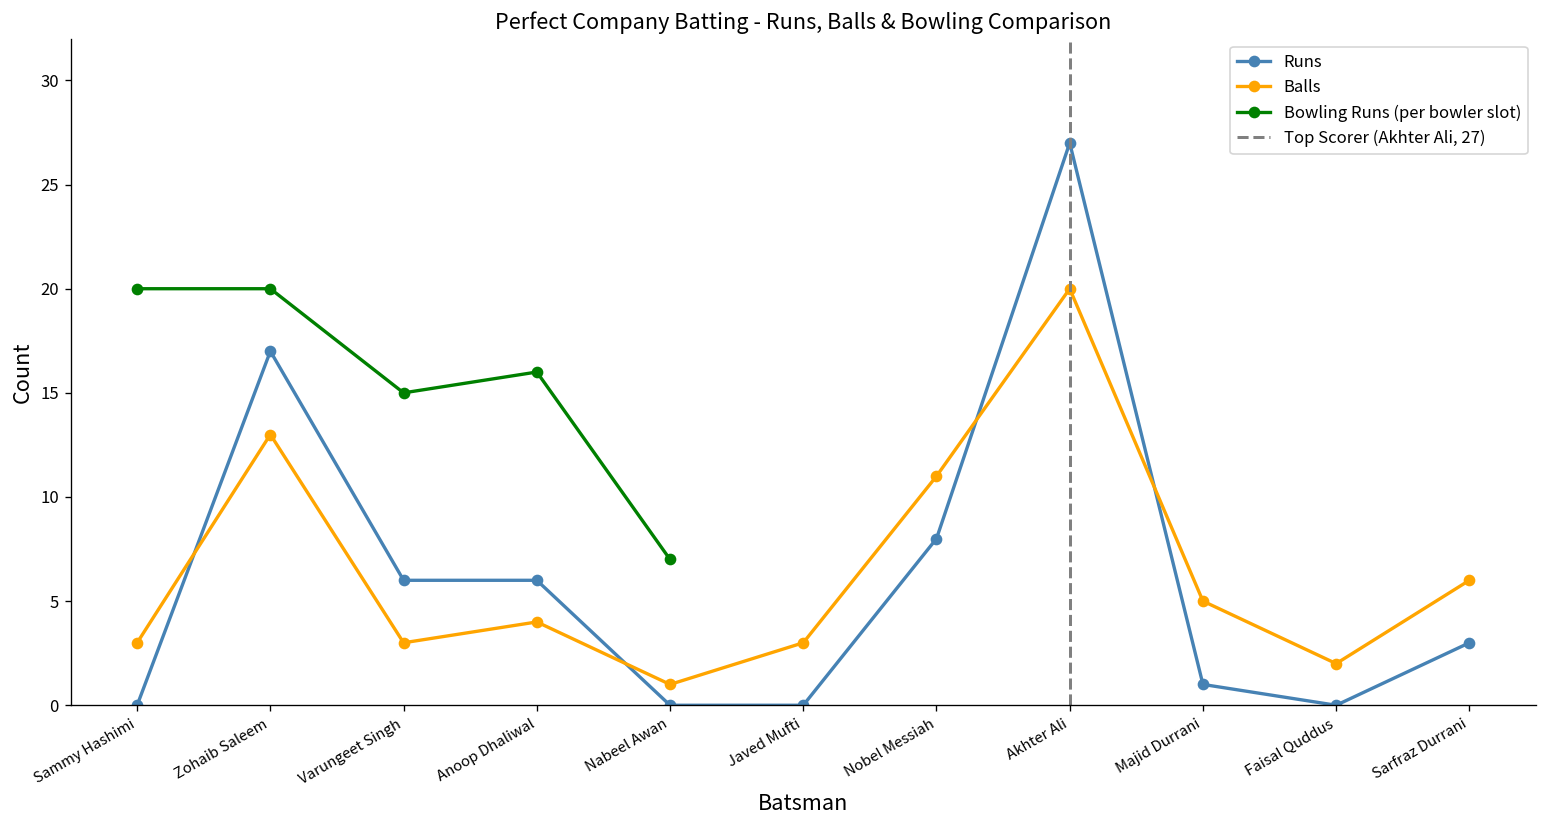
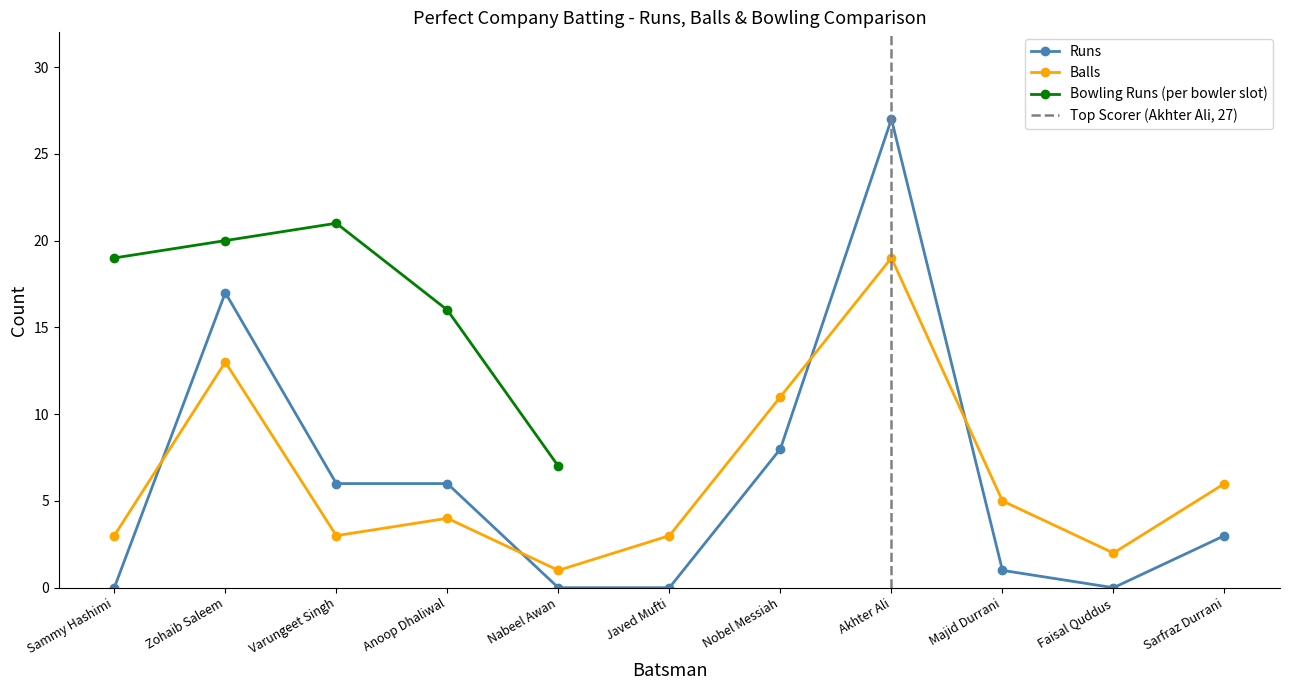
Bowling Runs (per bowler slot), Sammy Hashimi: 20 -> 19
Bowling Runs (per bowler slot), Varungeet Singh: 15 -> 21
Balls, Akhter Ali: 20 -> 19
